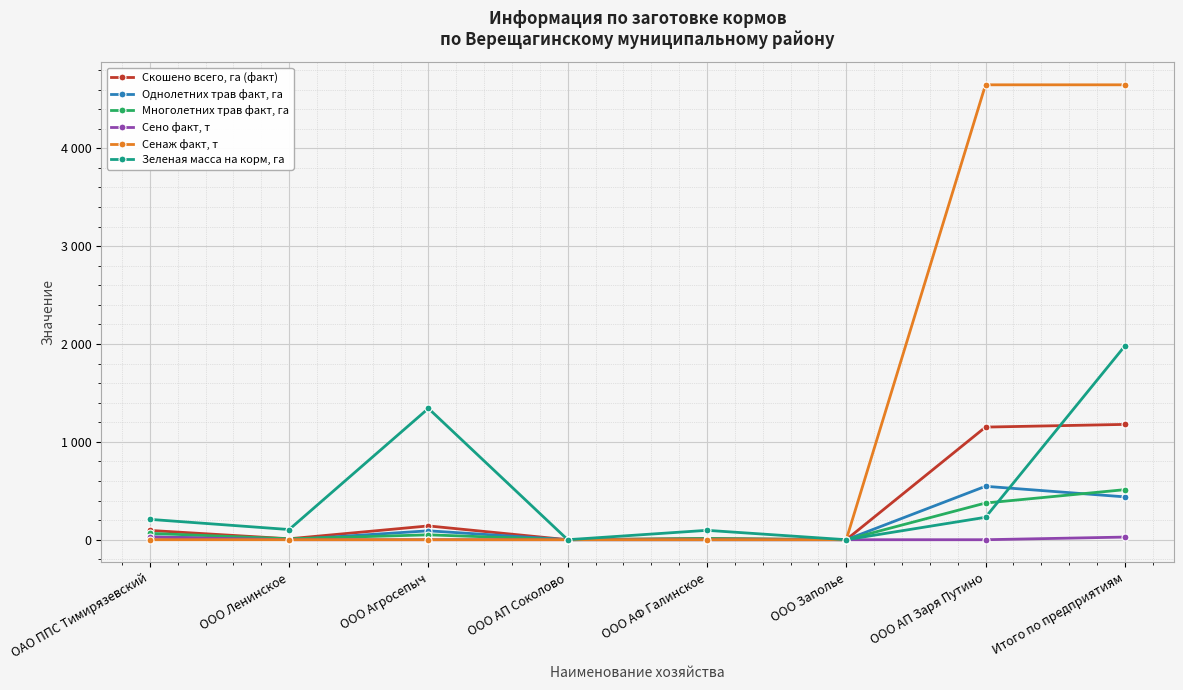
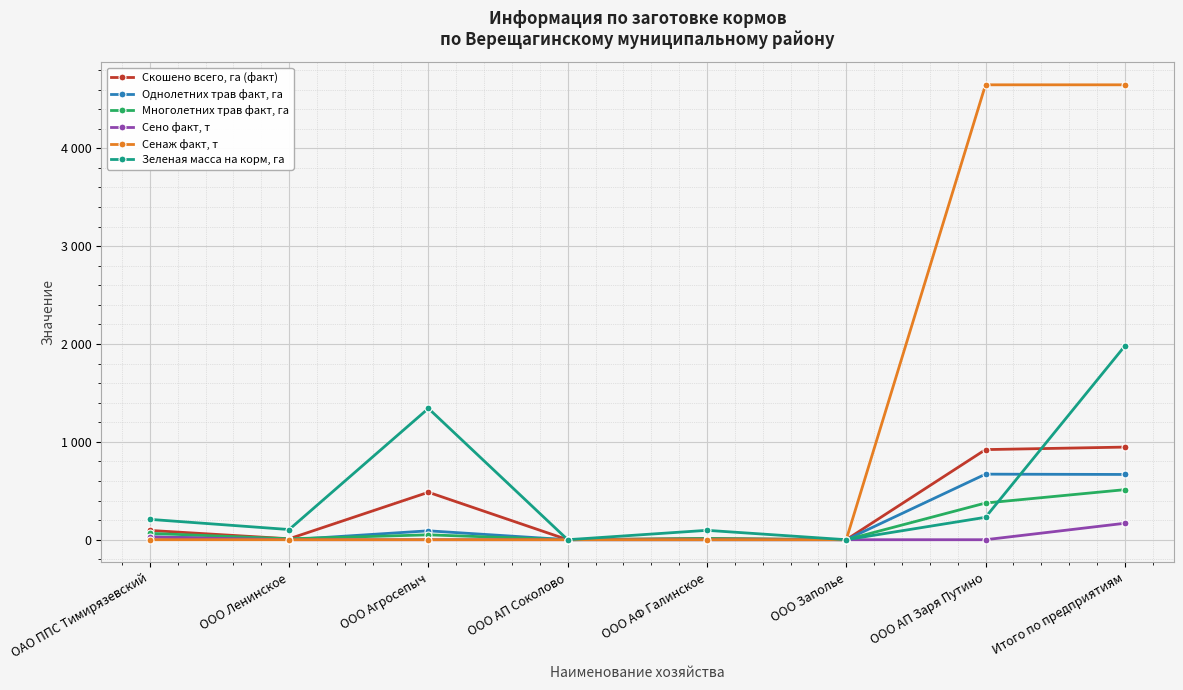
Скошено всего, га (факт), ООО Агросепыч: 100 -> 500
Скошено всего, га (факт), ООО АП Заря Путино: 1200 -> 900
Однолетних трав факт, га, ООО АП Заря Путино: 500 -> 700
Скошено всего, га (факт), Итого по предприятиям: 1200 -> 900
Однолетних трав факт, га, Итого по предприятиям: 400 -> 700
Сено факт, т, Итого по предприятиям: 0 -> 200
